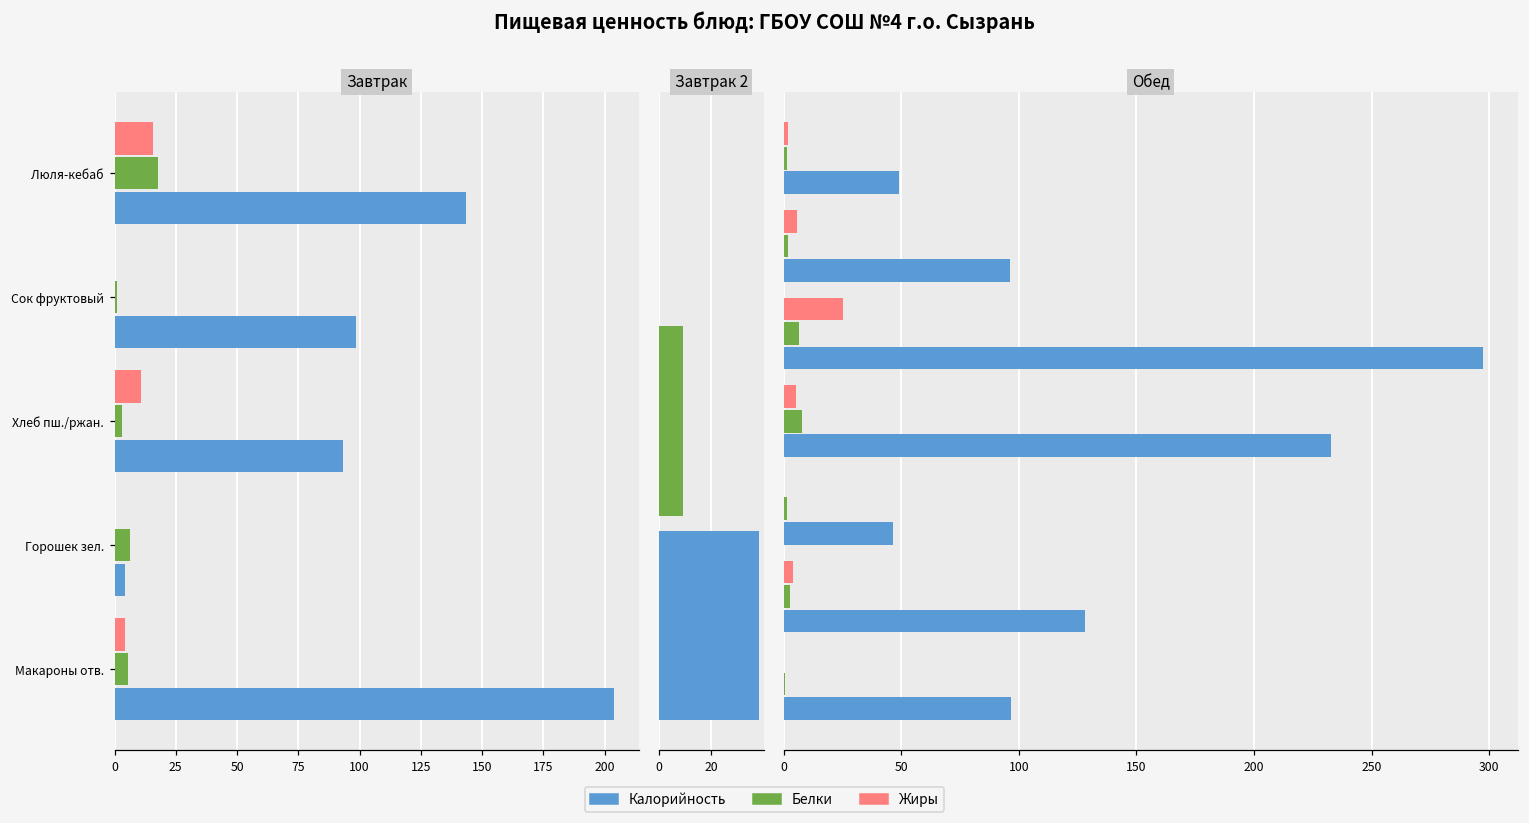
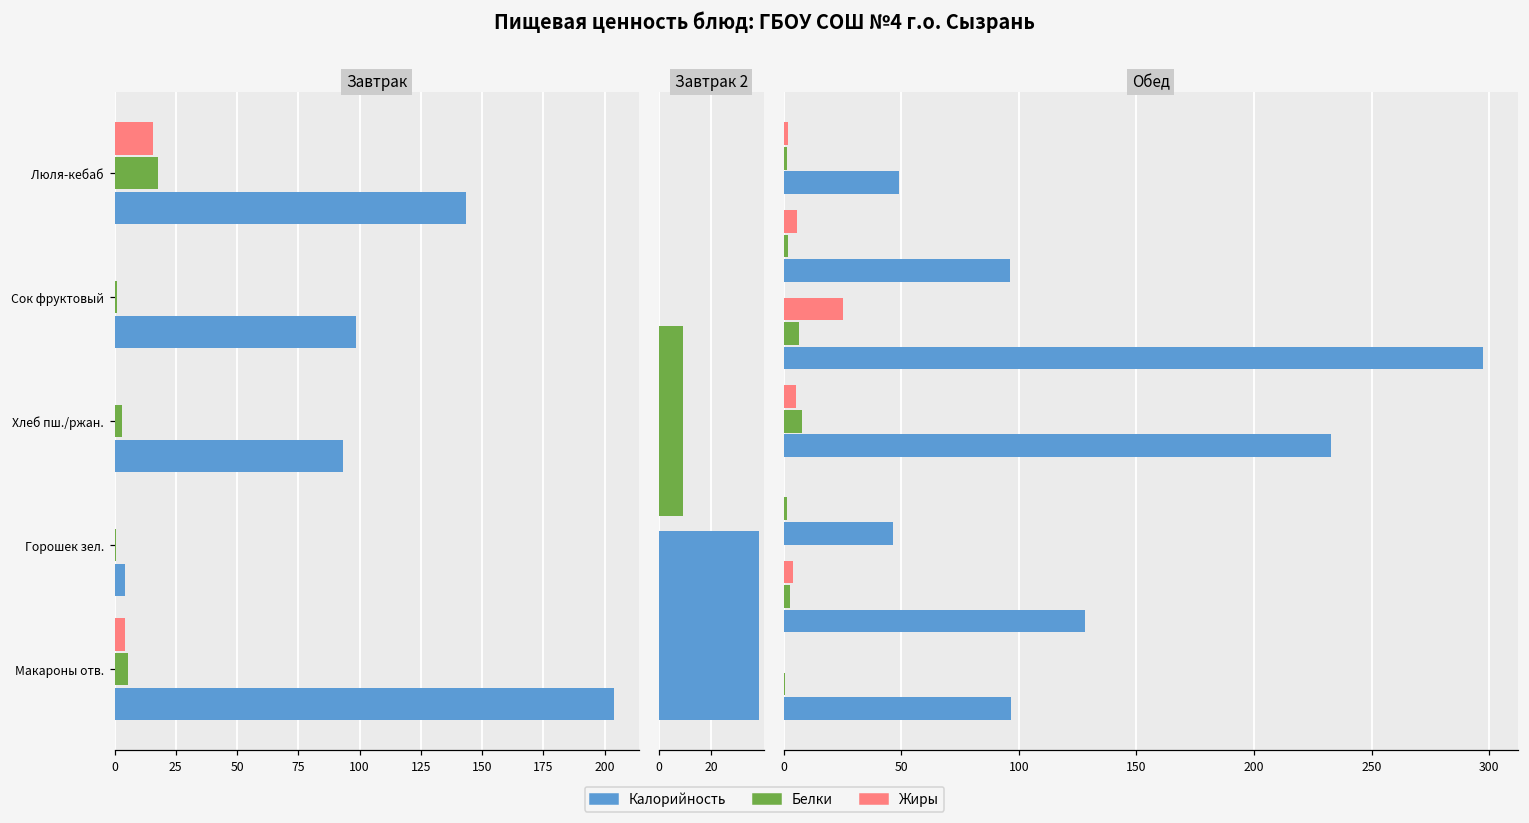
Завтрак, Жиры, Хлеб пш./ржан.: 11 -> 0
Завтрак, Белки, Горошек зел.: 6 -> 1
